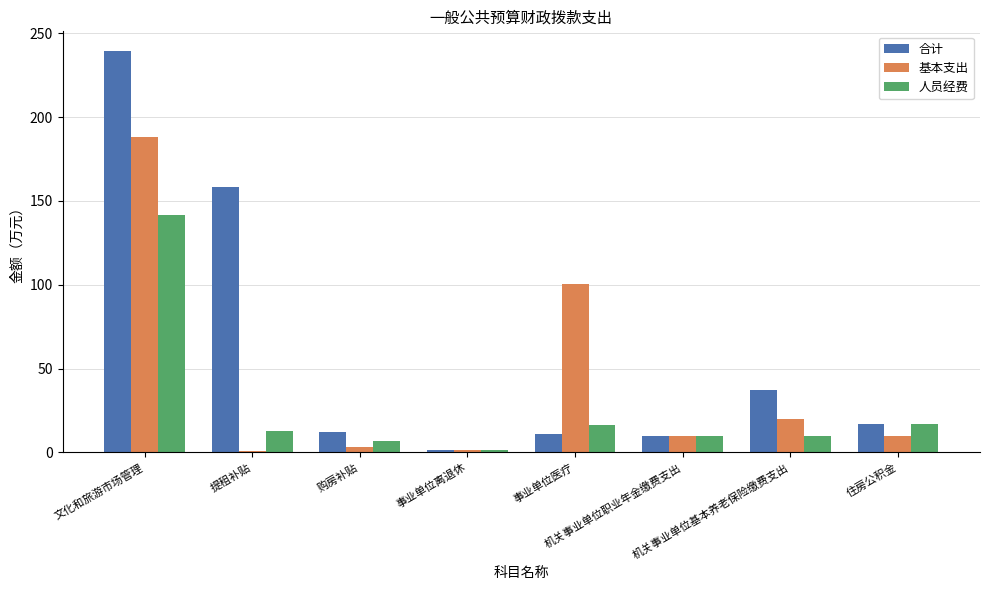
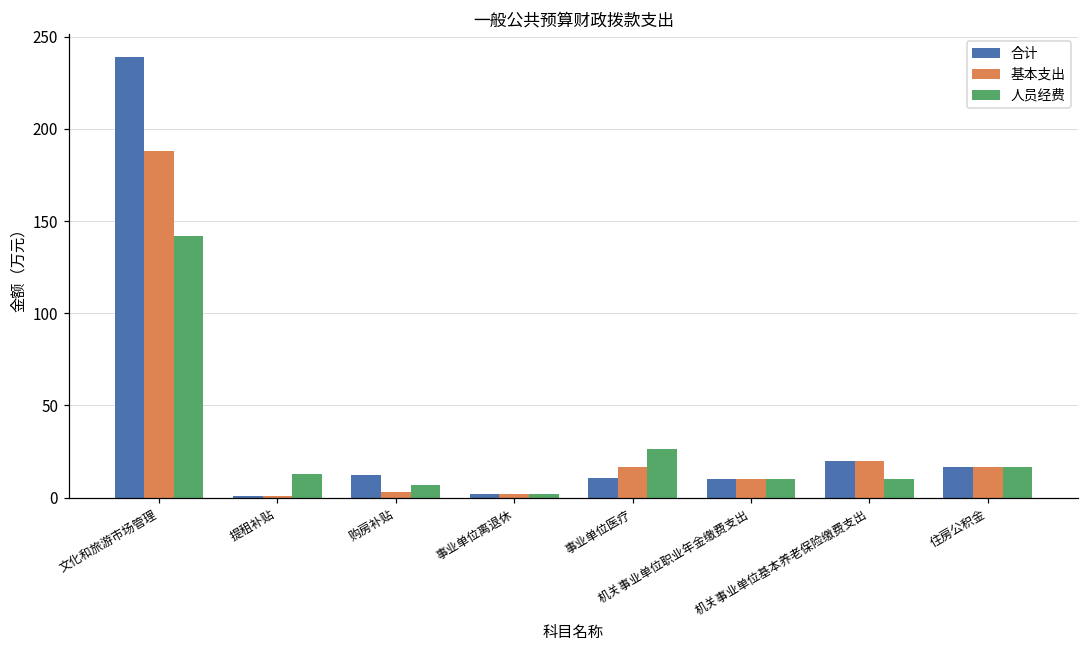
合计, 提租补贴: 158 -> 1
基本支出, 事业单位医疗: 101 -> 16
人员经费, 事业单位医疗: 16 -> 26
合计, 机关事业单位基本养老保险缴费支出: 37 -> 20
基本支出, 住房公积金: 10 -> 17
